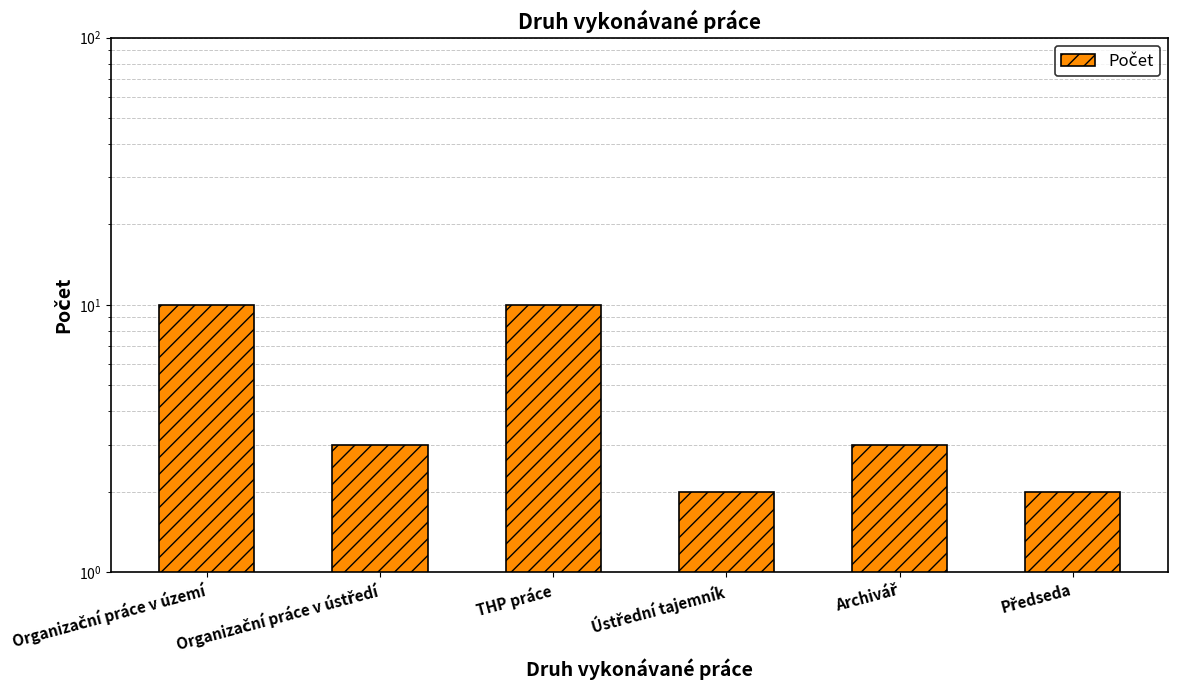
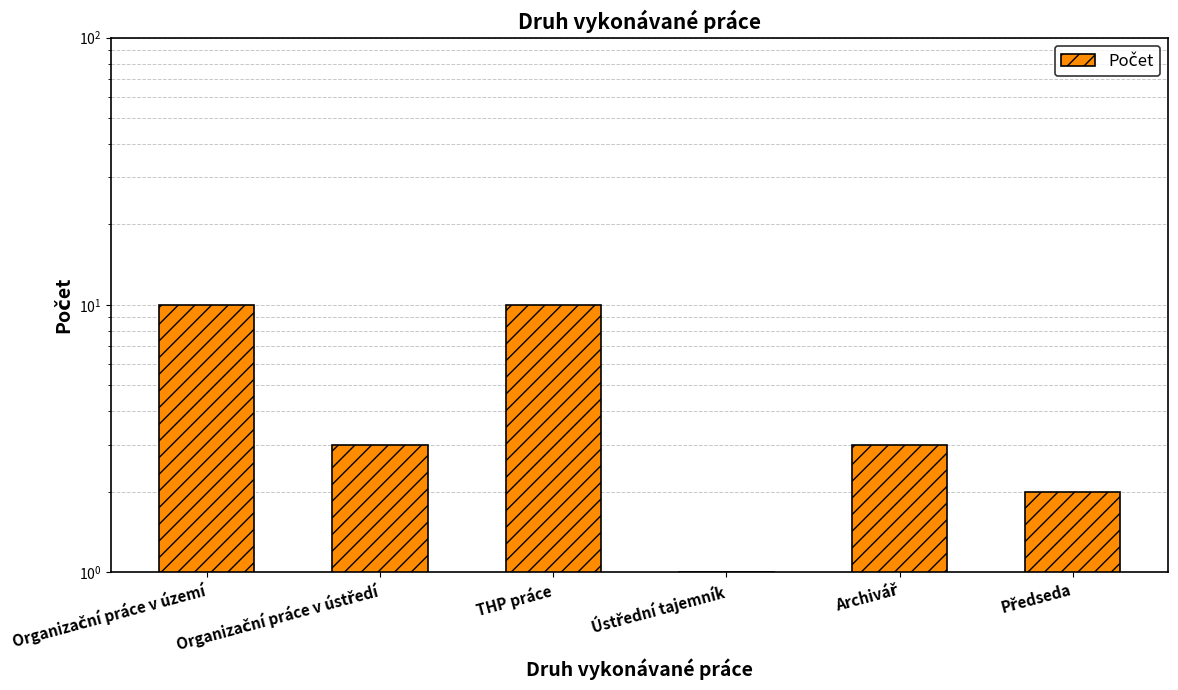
Ústřední tajemník: 2 -> 1
